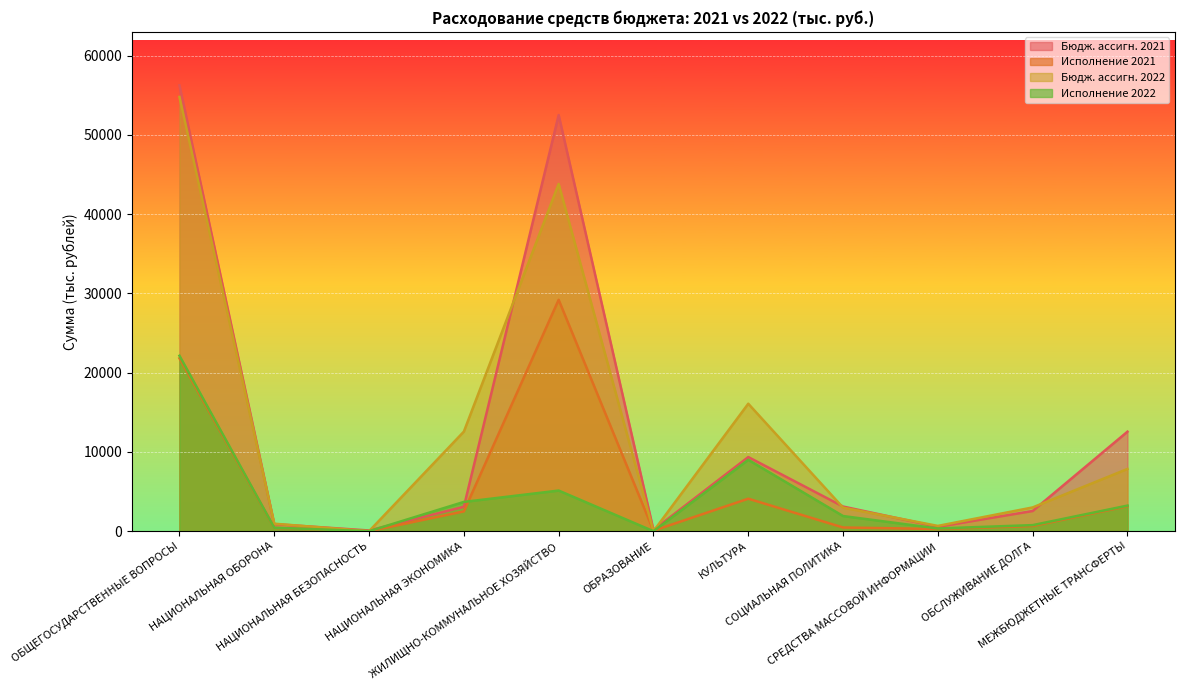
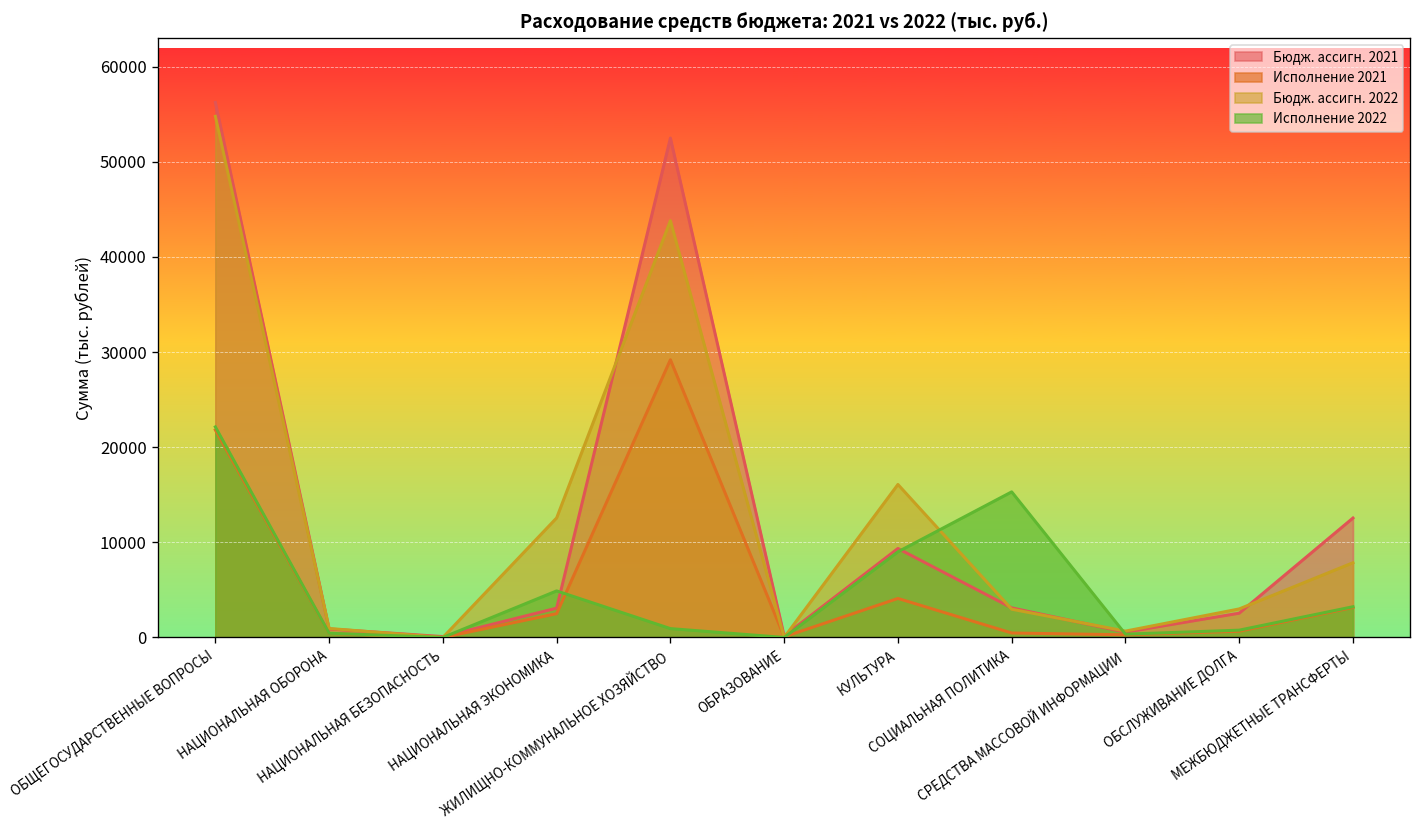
Исполнение 2022, НАЦИОНАЛЬНАЯ ЭКОНОМИКА: 4000 -> 5000
Исполнение 2022, ЖИЛИЩНО-КОММУНАЛЬНОЕ ХОЗЯЙСТВО: 5000 -> 1000
Исполнение 2022, СОЦИАЛЬНАЯ ПОЛИТИКА: 2000 -> 15000
